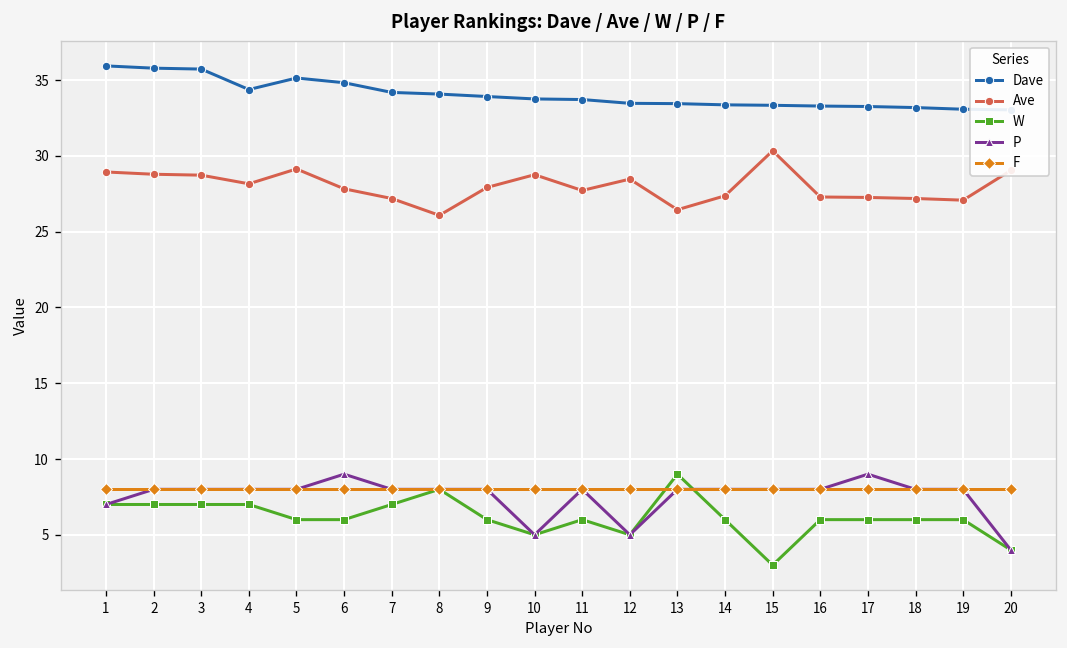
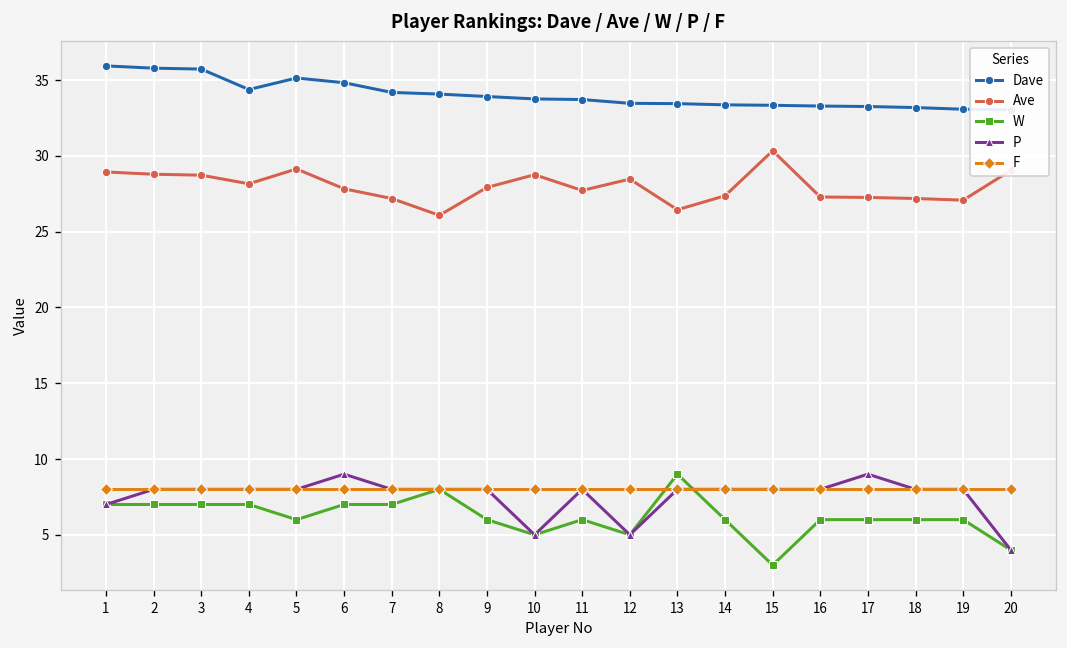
W, 6: 6 -> 7
